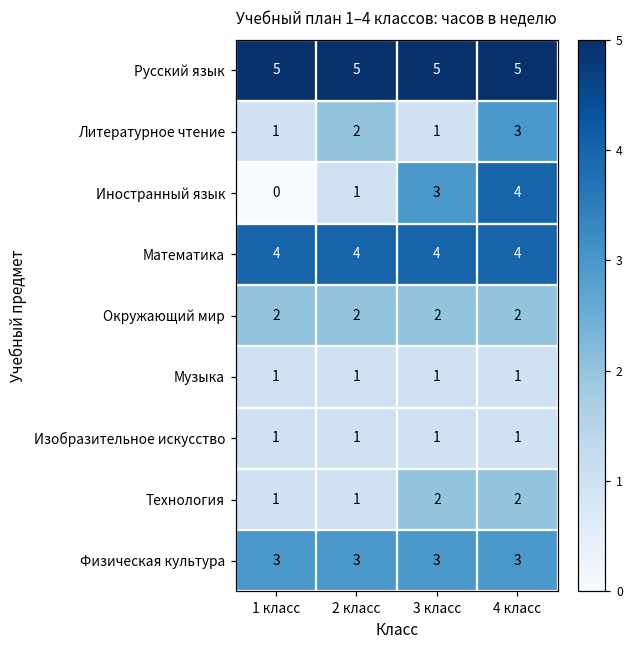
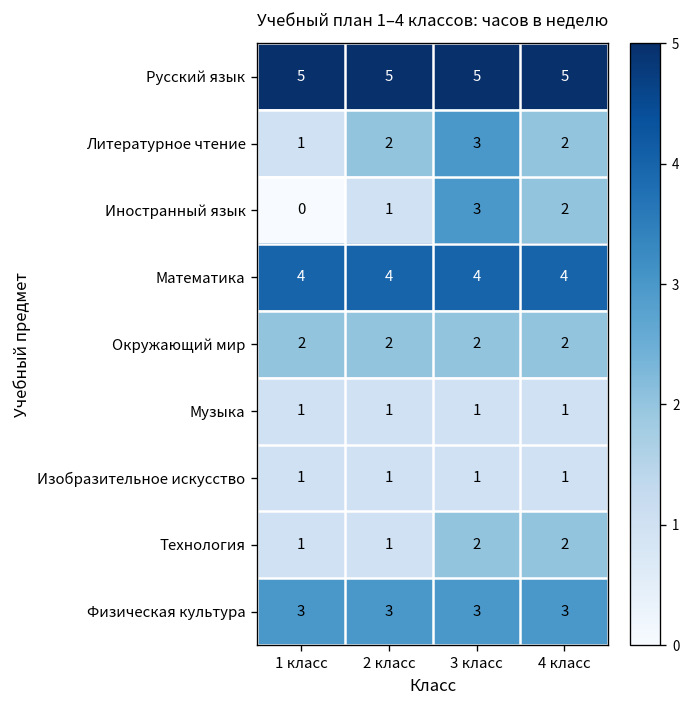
Литературное чтение, 3 класс: 1 -> 3
Литературное чтение, 4 класс: 3 -> 2
Иностранный язык, 4 класс: 4 -> 2
